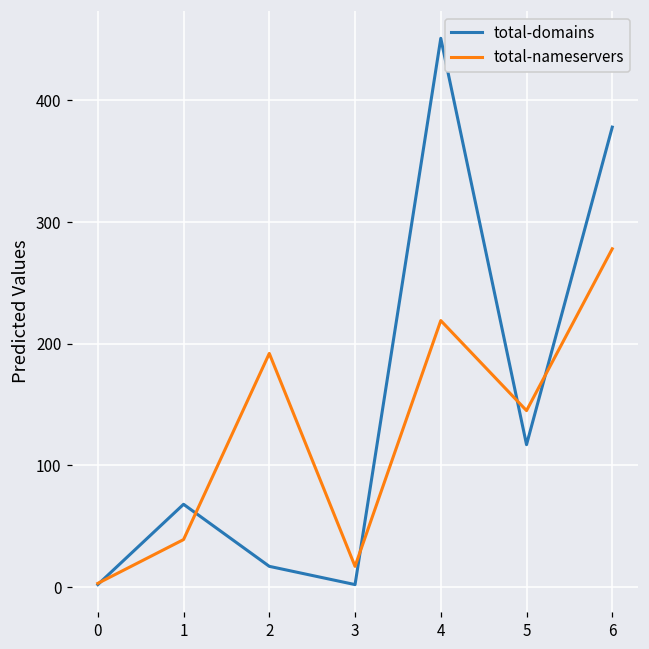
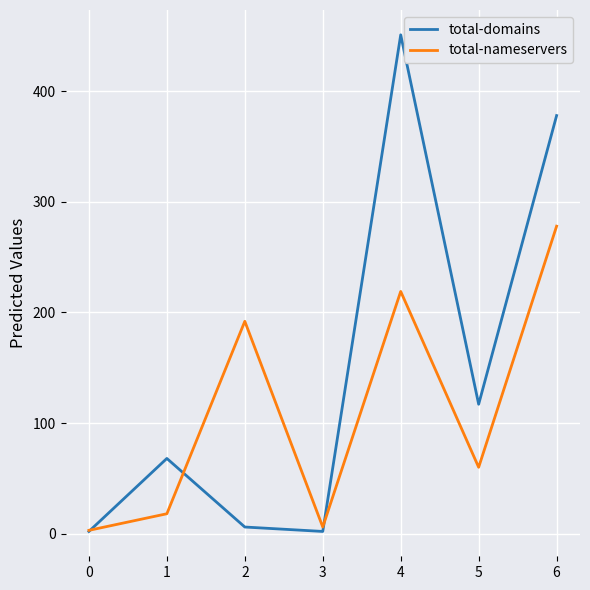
total-nameservers, 1: 39 -> 18
total-domains, 2: 17 -> 6
total-nameservers, 3: 17 -> 6
total-nameservers, 5: 145 -> 60
